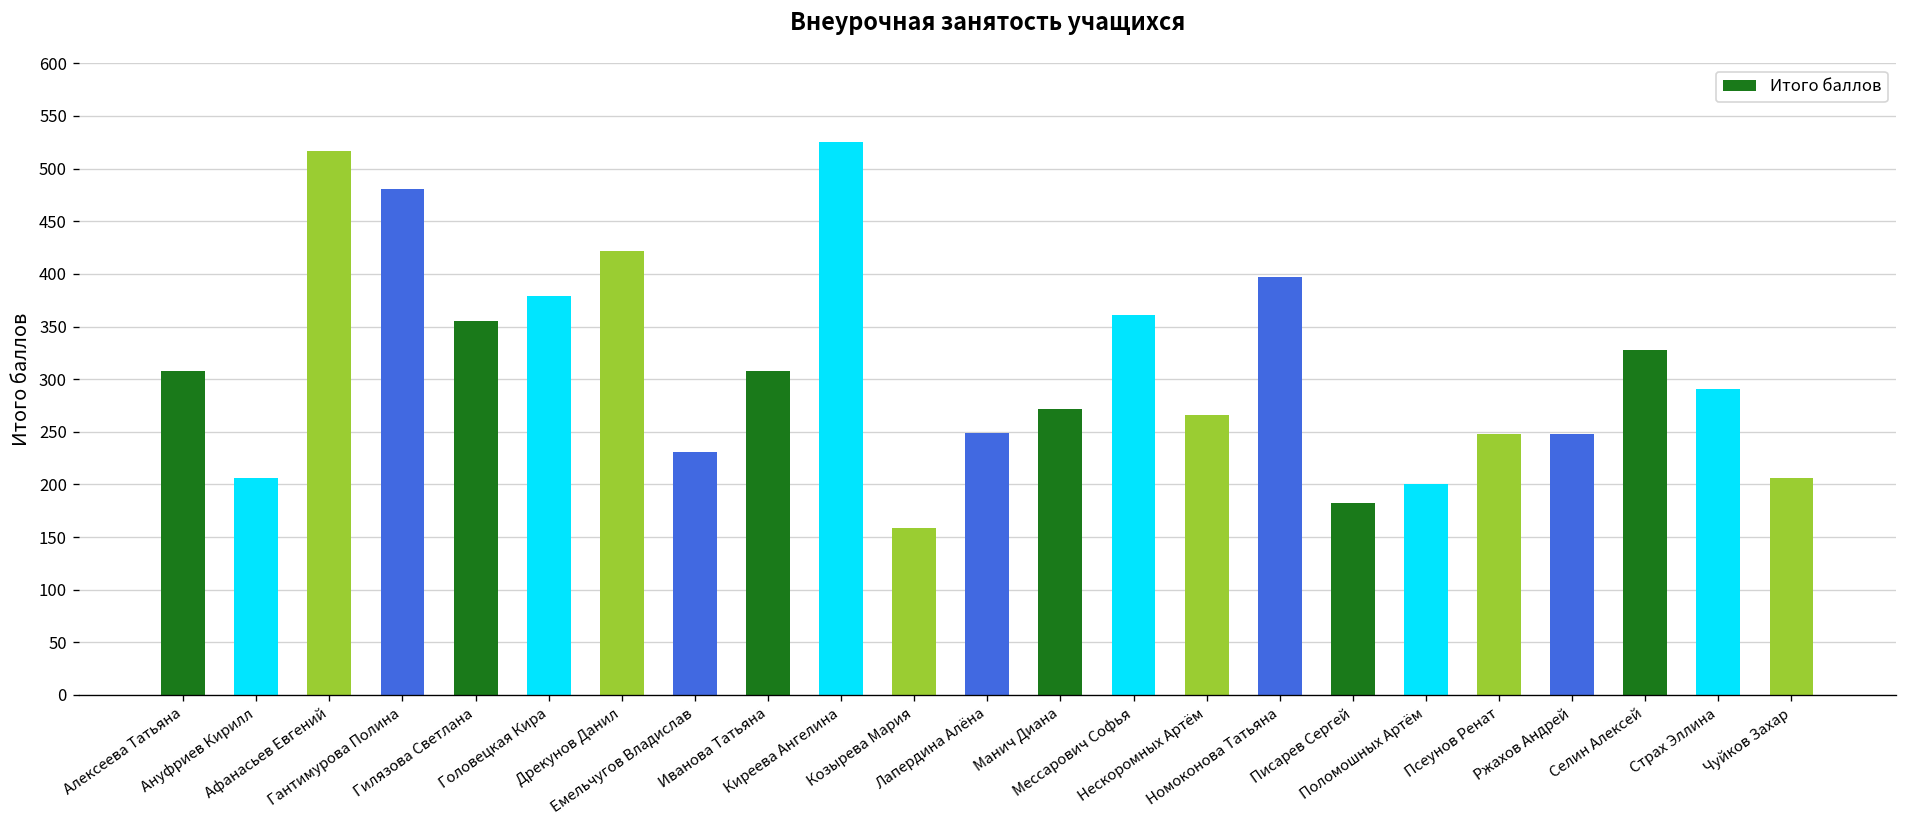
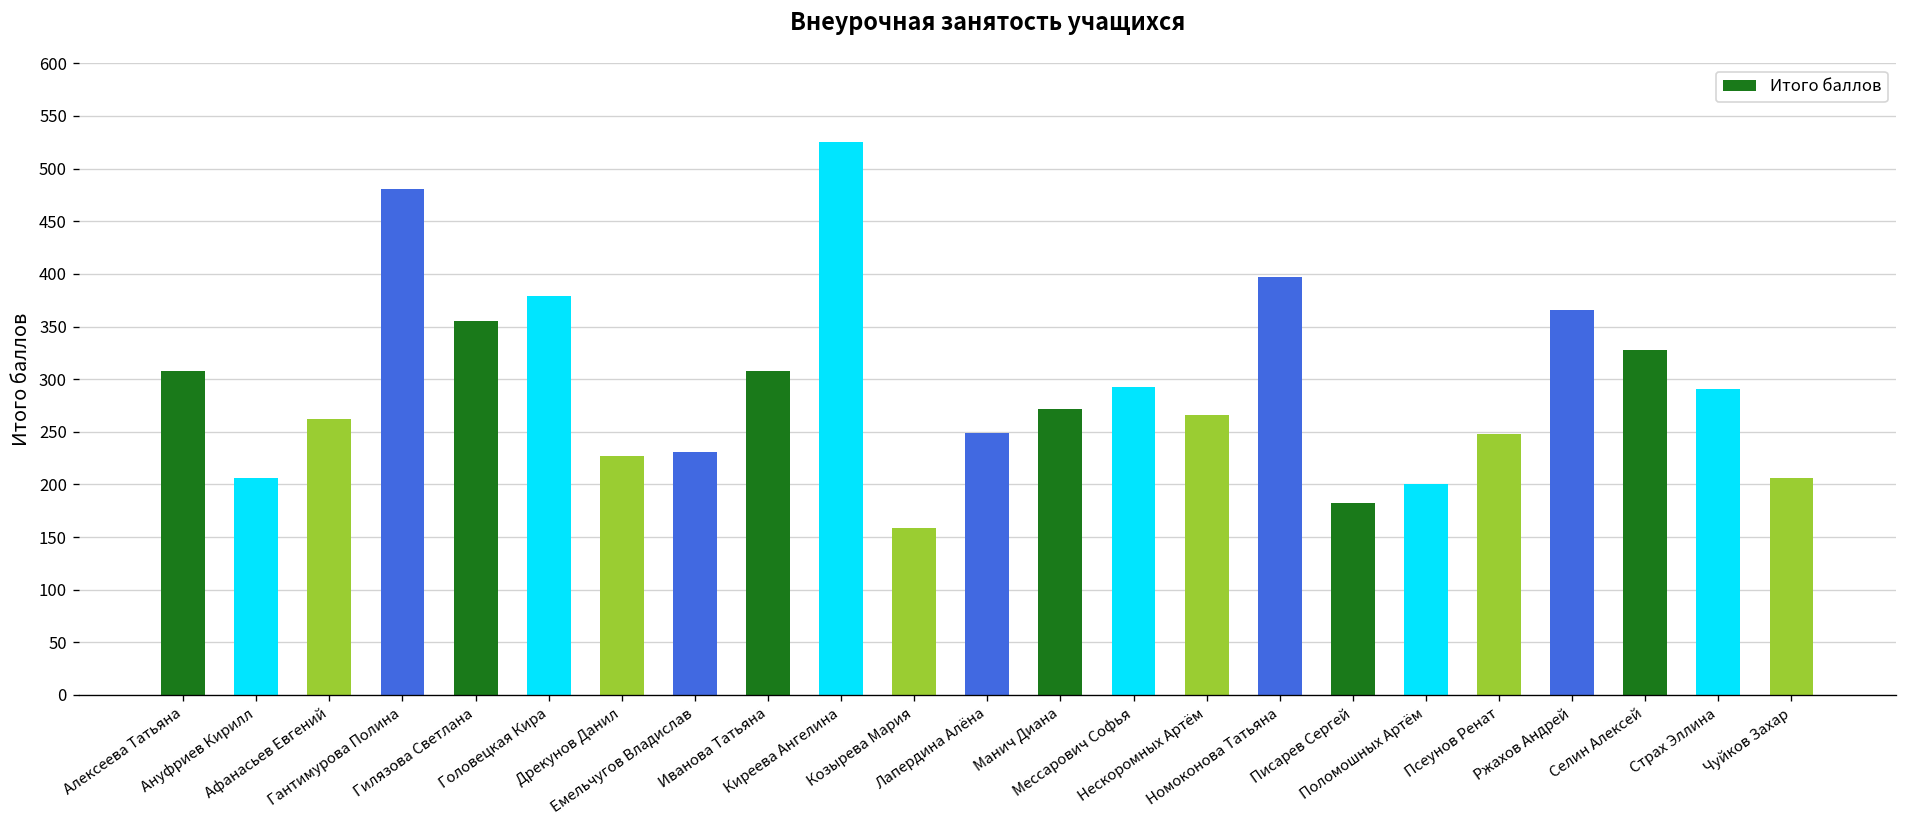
Афанасьев Евгений: 520 -> 260
Дрекунов Данил: 420 -> 230
Мессарович Софья: 360 -> 290
Ржахов Андрей: 250 -> 370
